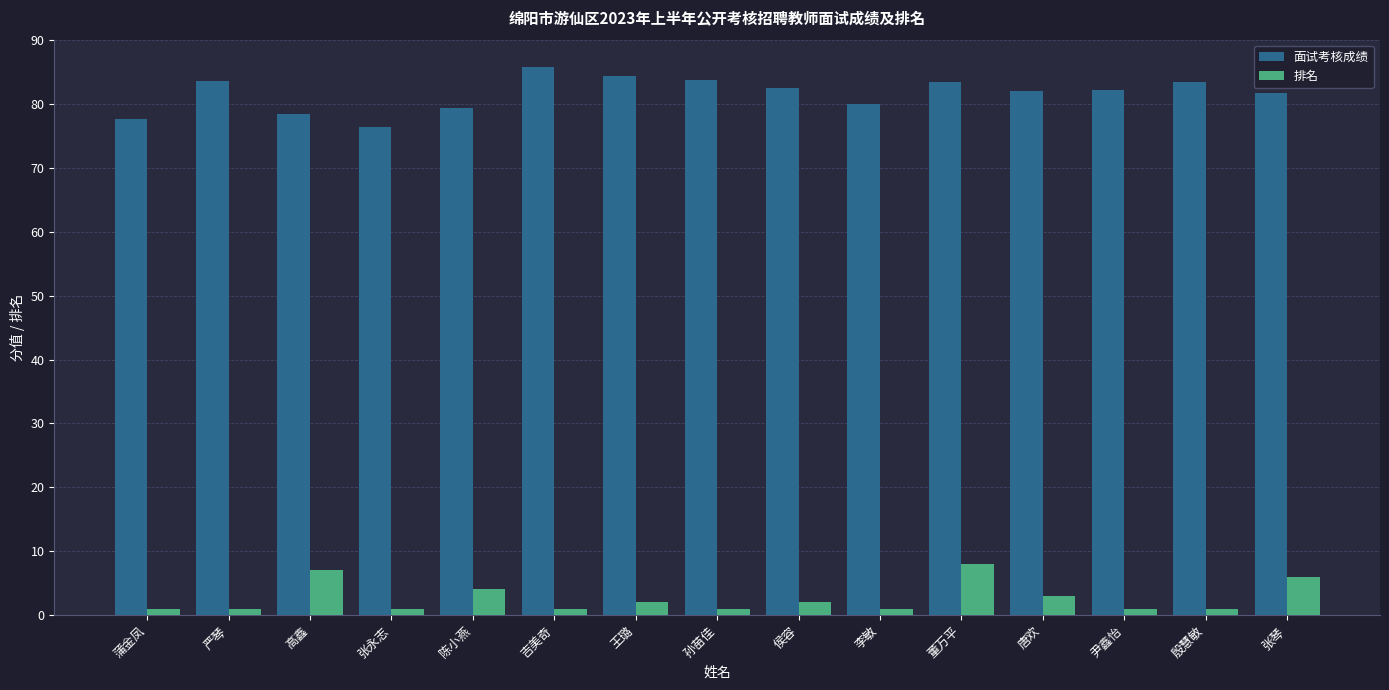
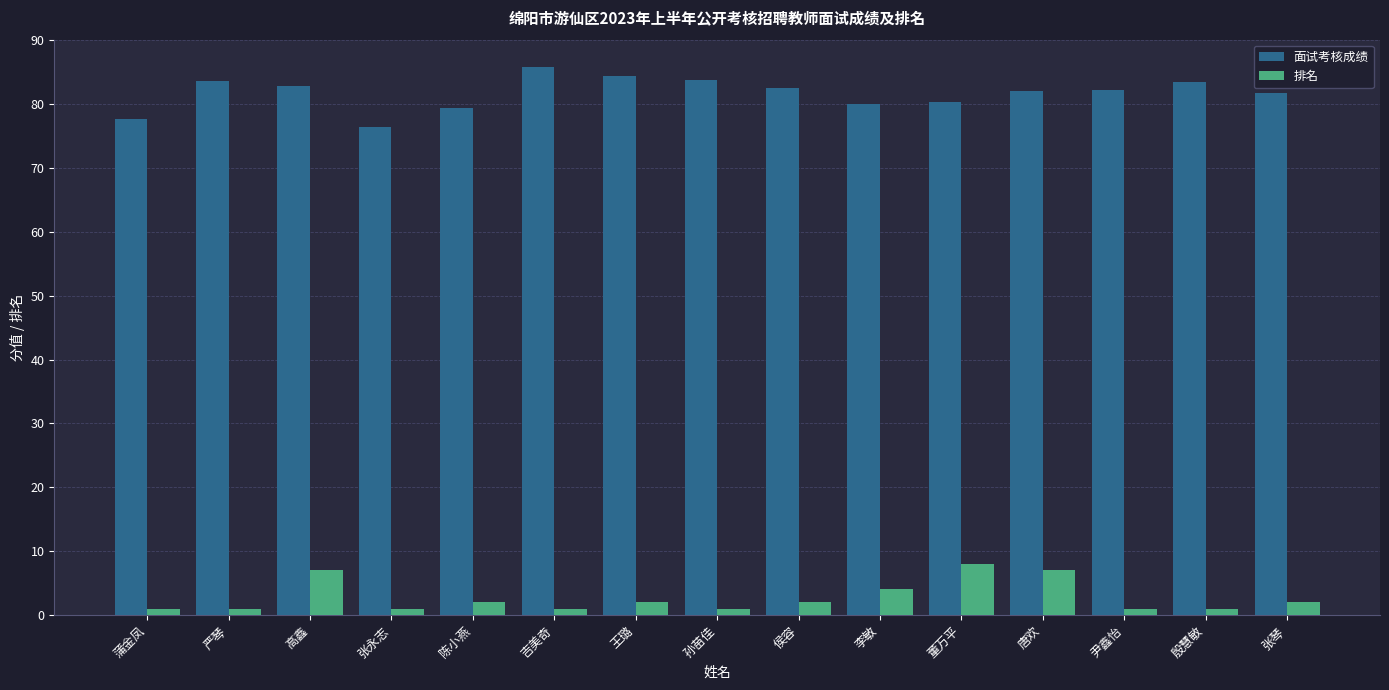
面试考核成绩, 高鑫: 78 -> 83
排名, 陈小燕: 4 -> 2
排名, 李敏: 1 -> 4
面试考核成绩, 董万平: 83 -> 80
排名, 唐欢: 3 -> 7
排名, 张琴: 6 -> 2
